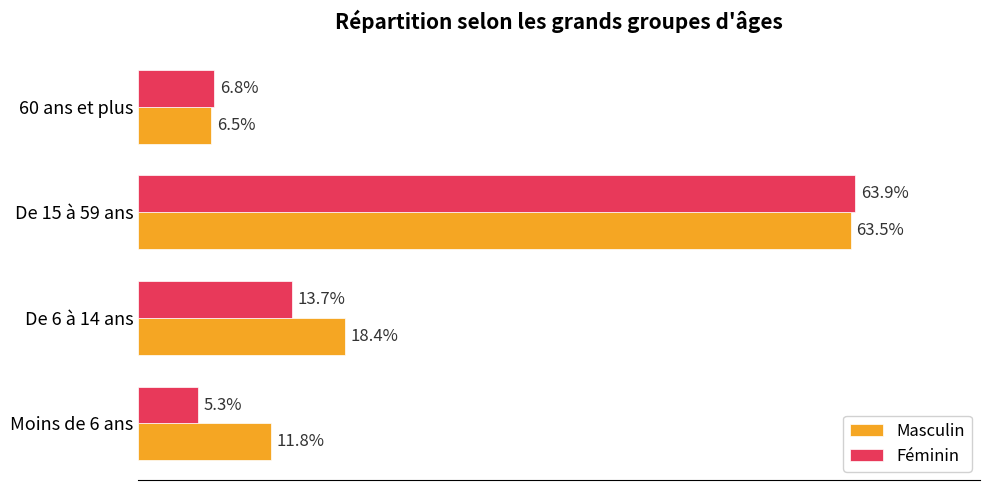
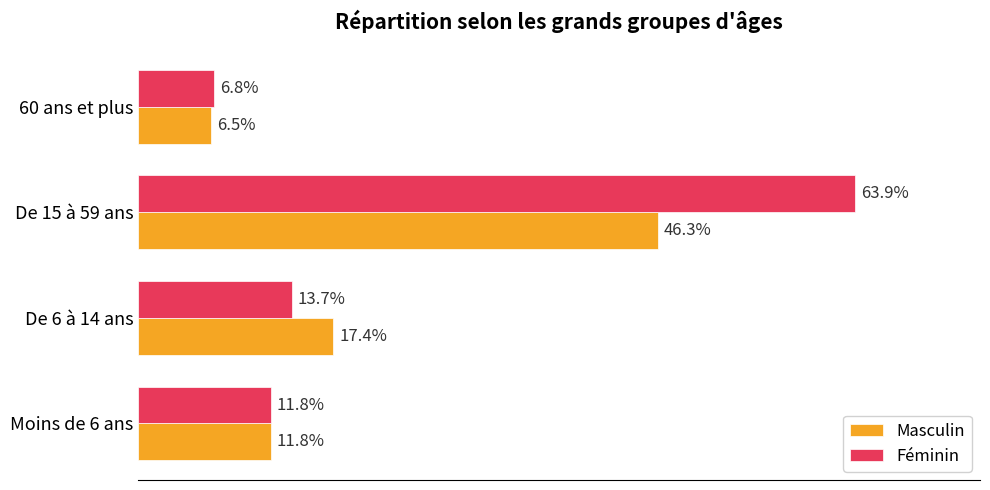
Masculin, De 15 à 59 ans: 63.5% -> 46.3%
Masculin, De 6 à 14 ans: 18.4% -> 17.4%
Féminin, Moins de 6 ans: 5.3% -> 11.8%
